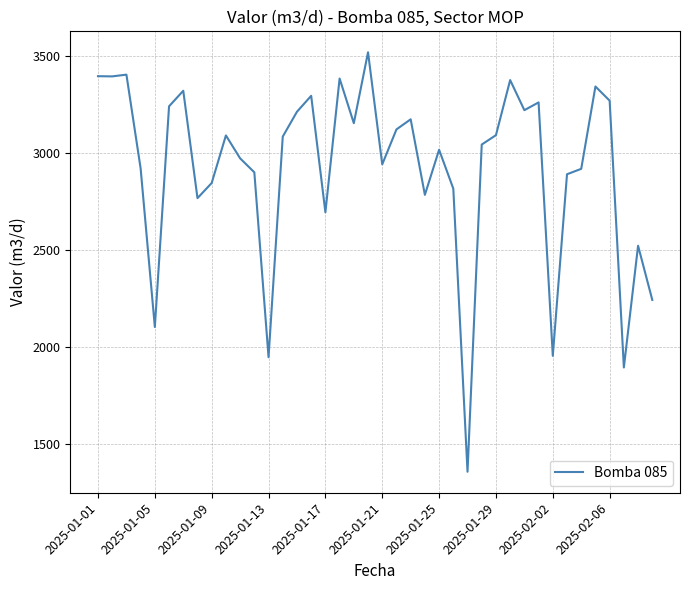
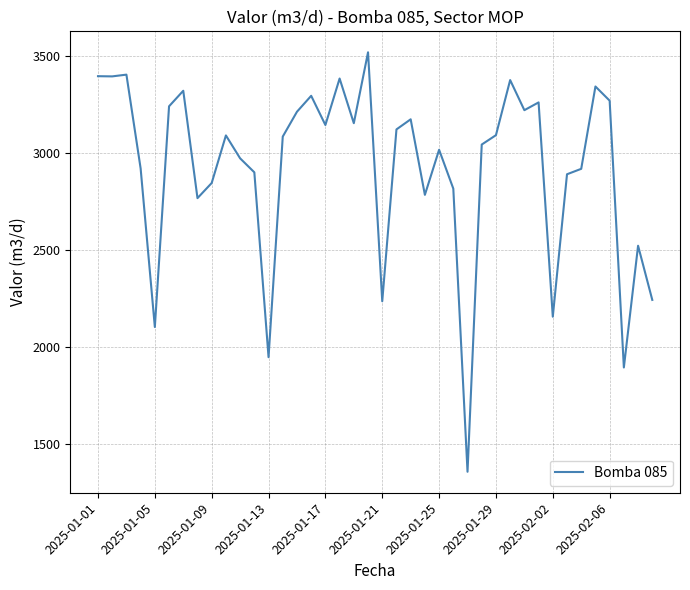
2025-01-17: 2700 -> 3140
2025-01-21: 2940 -> 2240
2025-02-02: 1960 -> 2160
